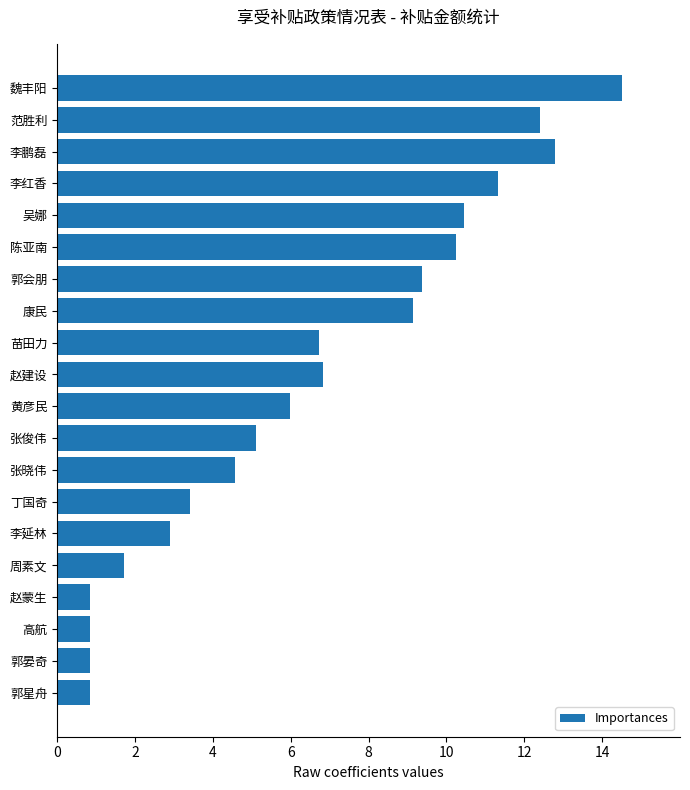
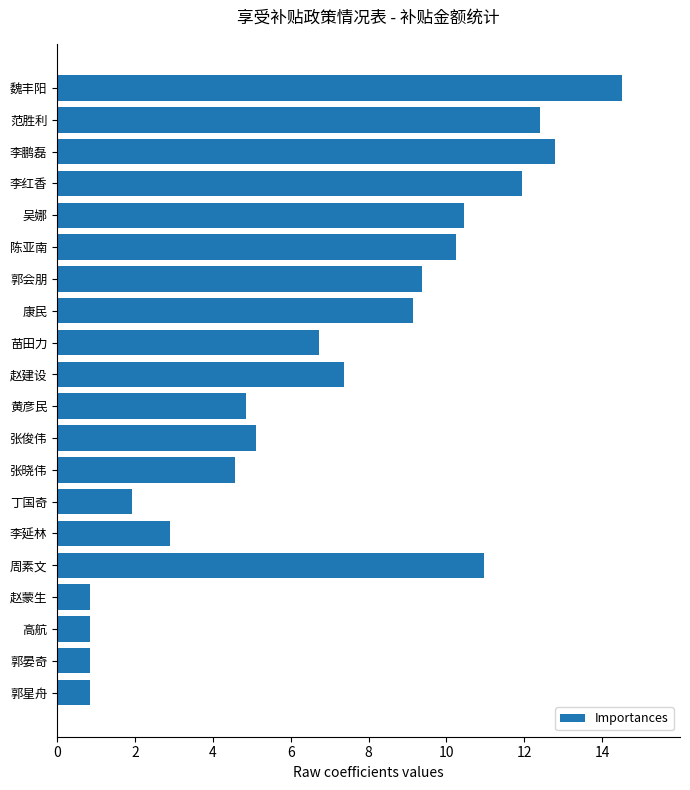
李红香: 11.3 -> 11.9
赵建设: 6.8 -> 7.4
黄彦民: 6.0 -> 4.8
丁国奇: 3.4 -> 1.9
周素文: 1.7 -> 11.0
